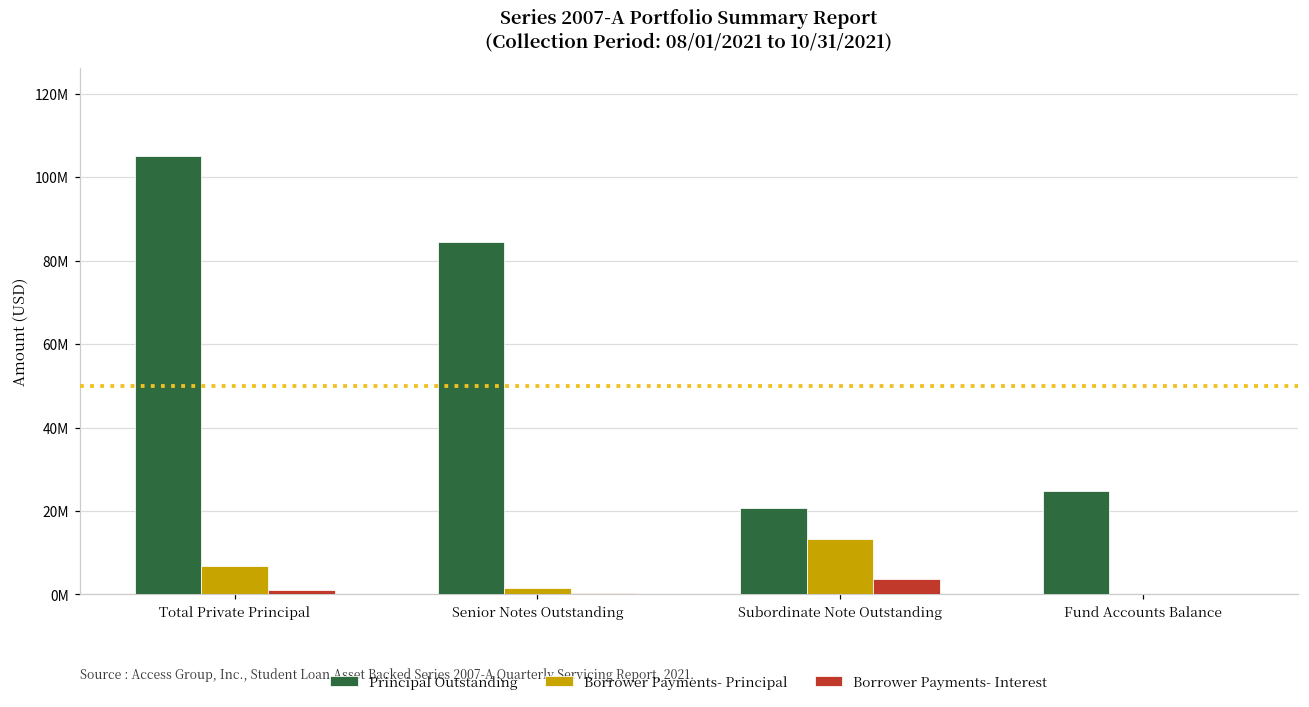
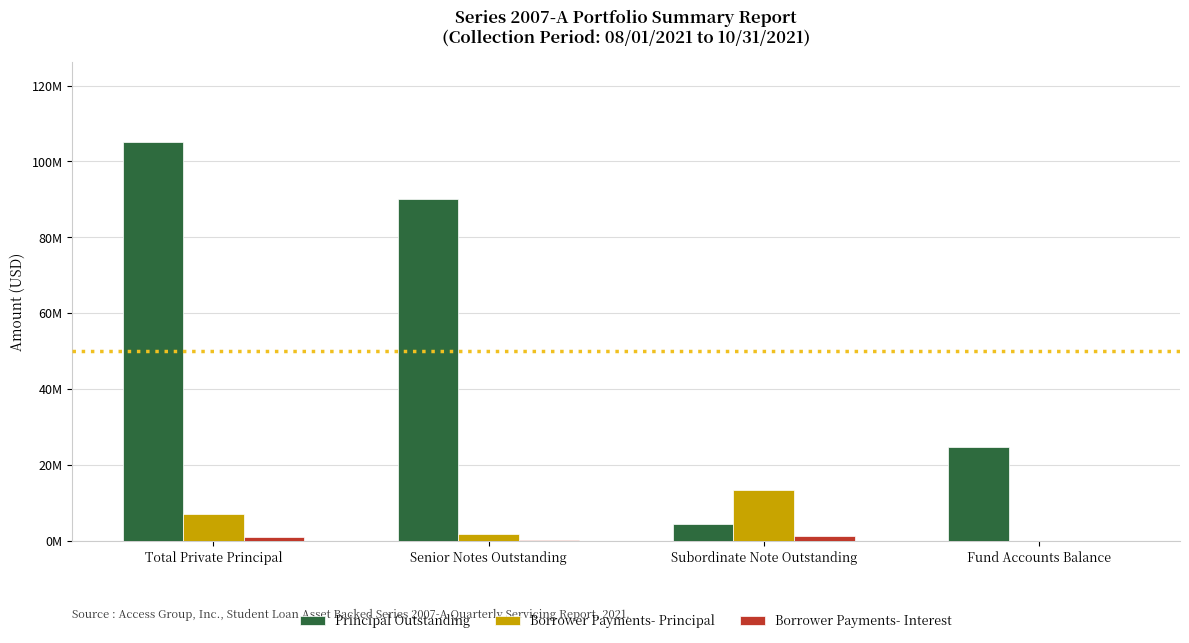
Principal Outstanding, Senior Notes Outstanding: 84000000 -> 90000000
Principal Outstanding, Subordinate Note Outstanding: 21000000 -> 5000000
Borrower Payments- Interest, Subordinate Note Outstanding: 4000000 -> 1000000
